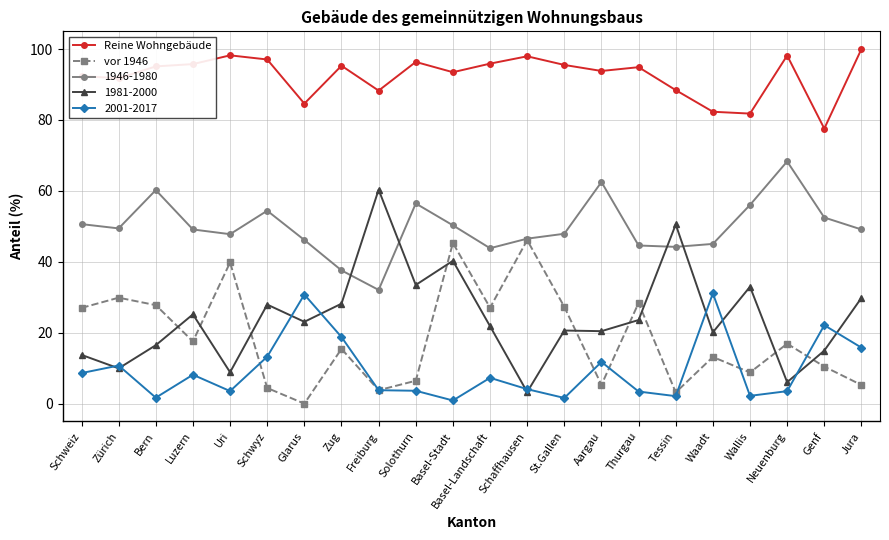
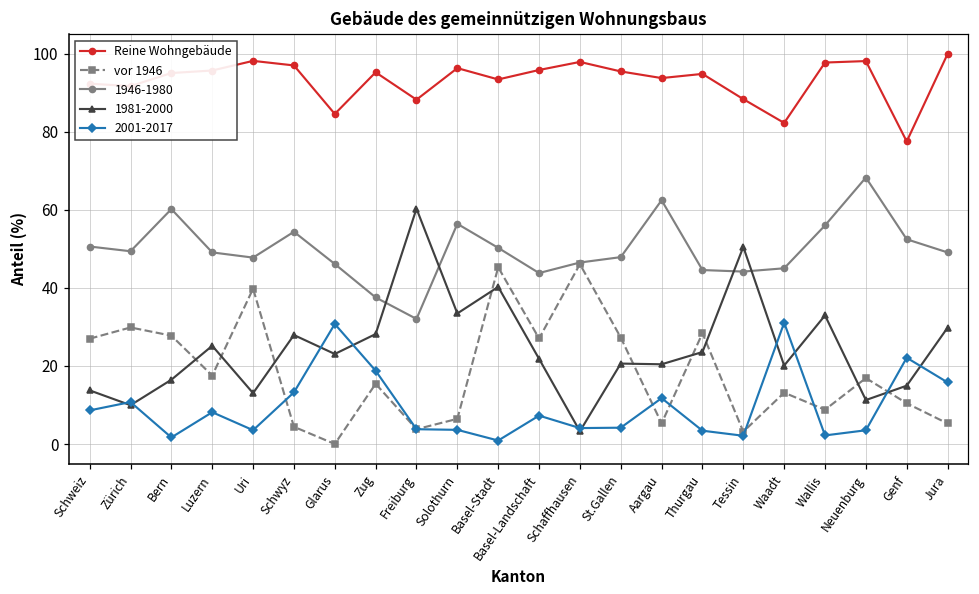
1981-2000, Uri: 9 -> 13
2001-2017, St.Gallen: 2 -> 4
Reine Wohngebäude, Wallis: 82 -> 98
1981-2000, Neuenburg: 6 -> 11
